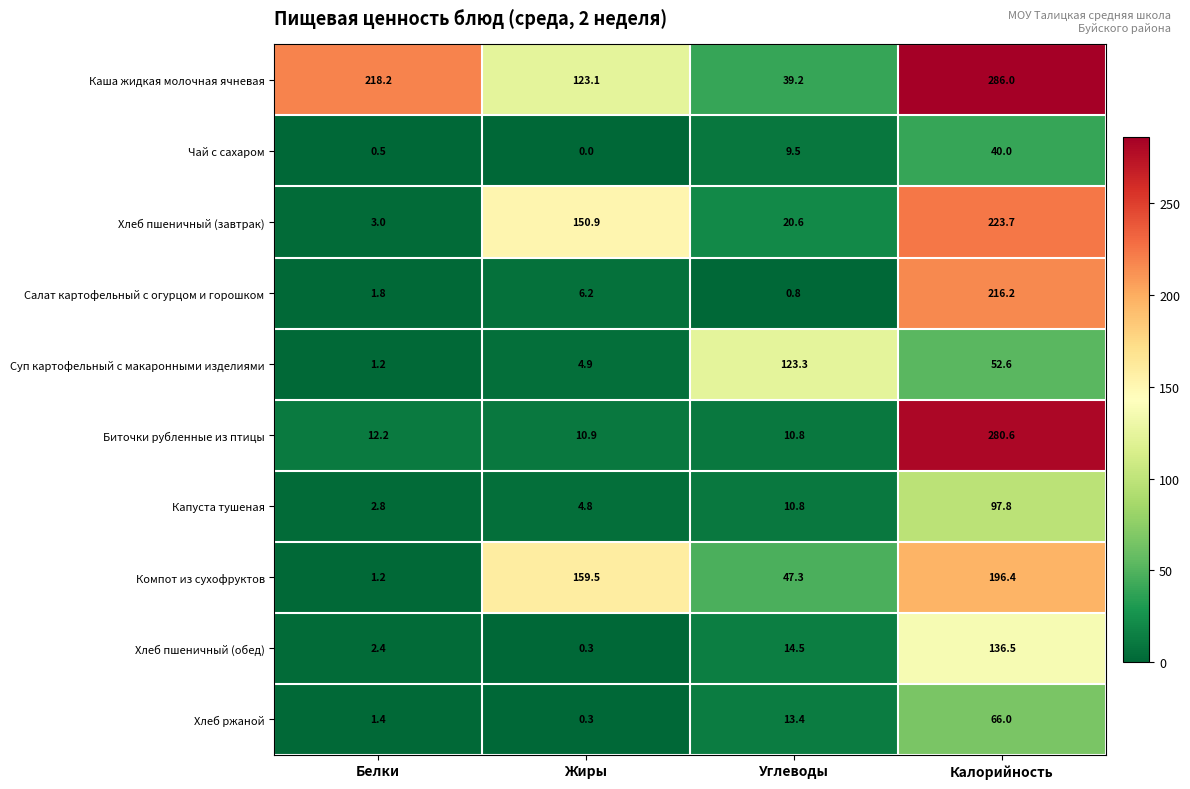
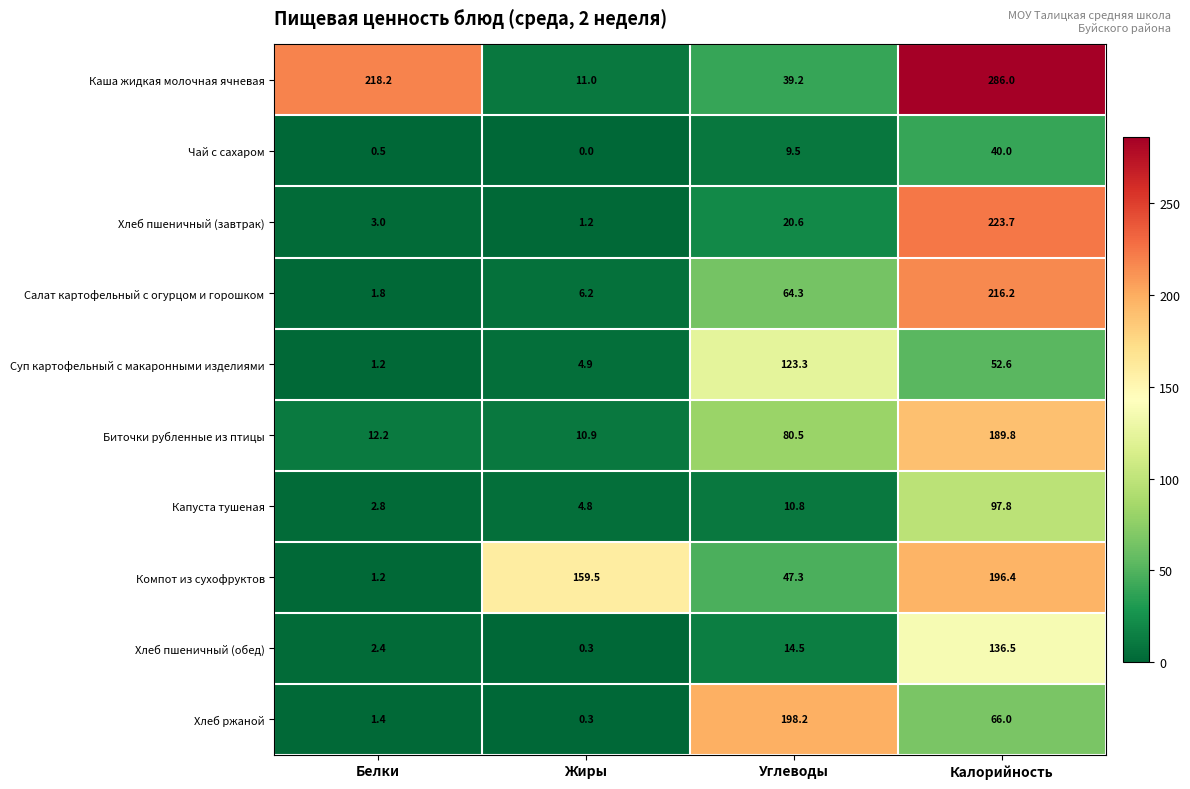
Каша жидкая молочная ячневая, Жиры: 123.1 -> 11.0
Хлеб пшеничный (завтрак), Жиры: 150.9 -> 1.2
Салат картофельный с огурцом и горошком, Углеводы: 0.8 -> 64.3
Биточки рубленные из птицы, Углеводы: 10.8 -> 80.5
Биточки рубленные из птицы, Калорийность: 280.6 -> 189.8
Хлеб ржаной, Углеводы: 13.4 -> 198.2
